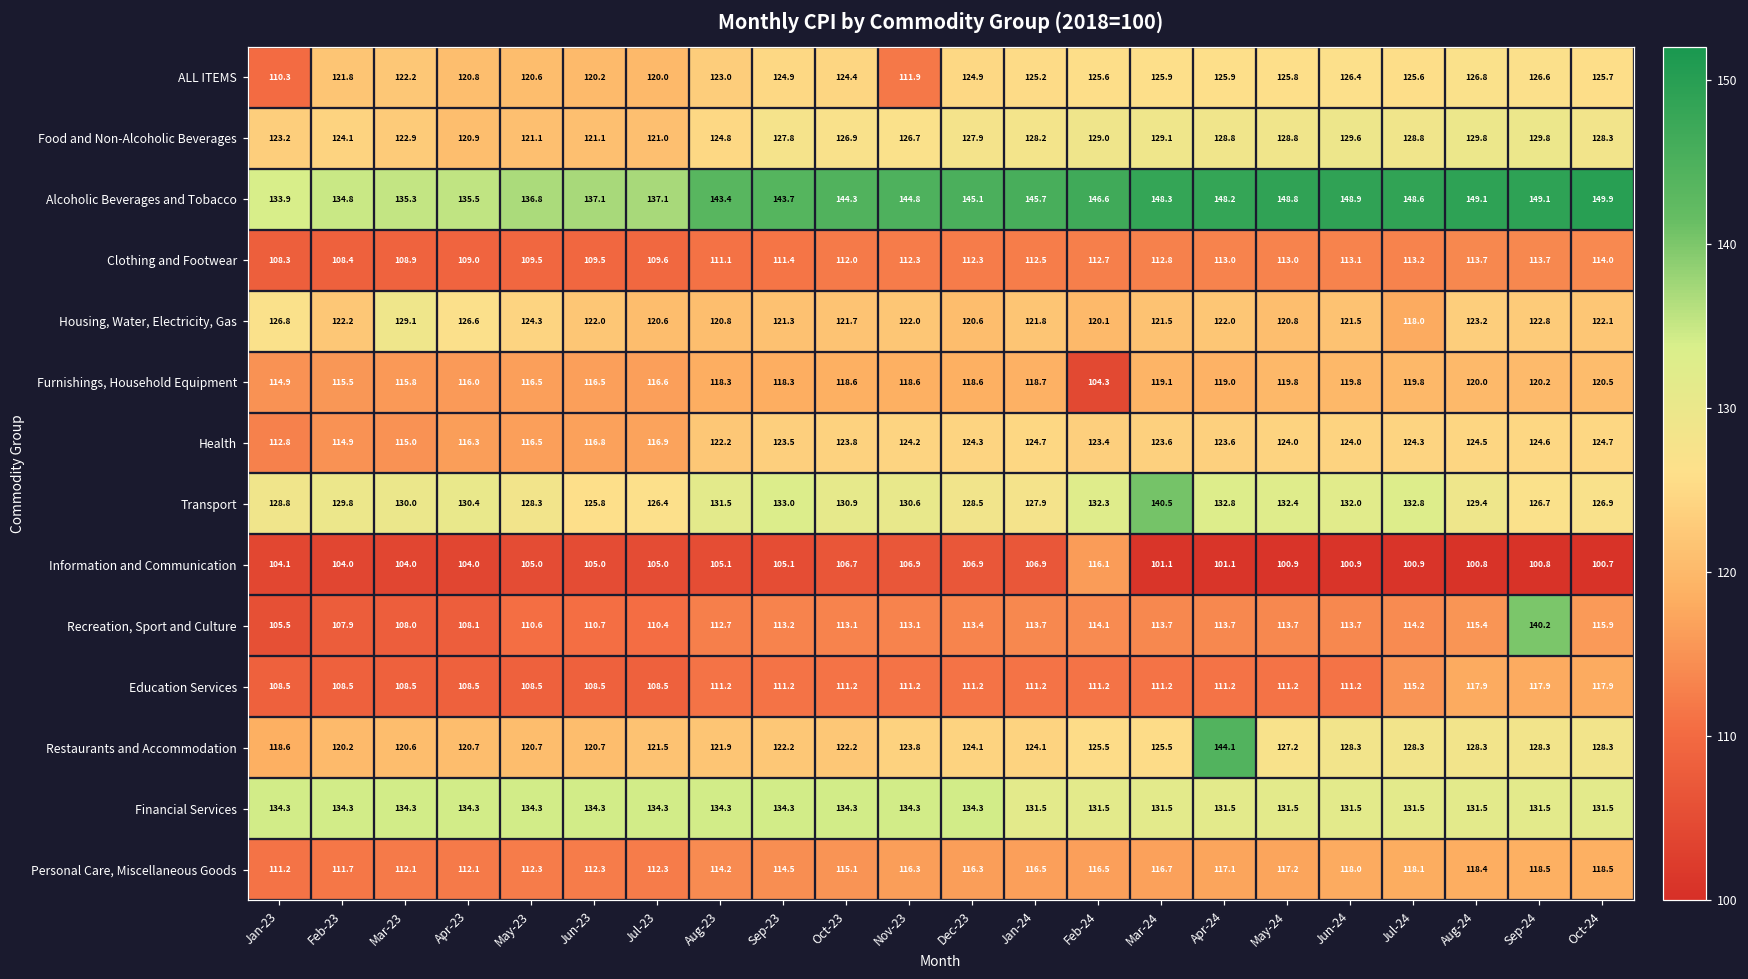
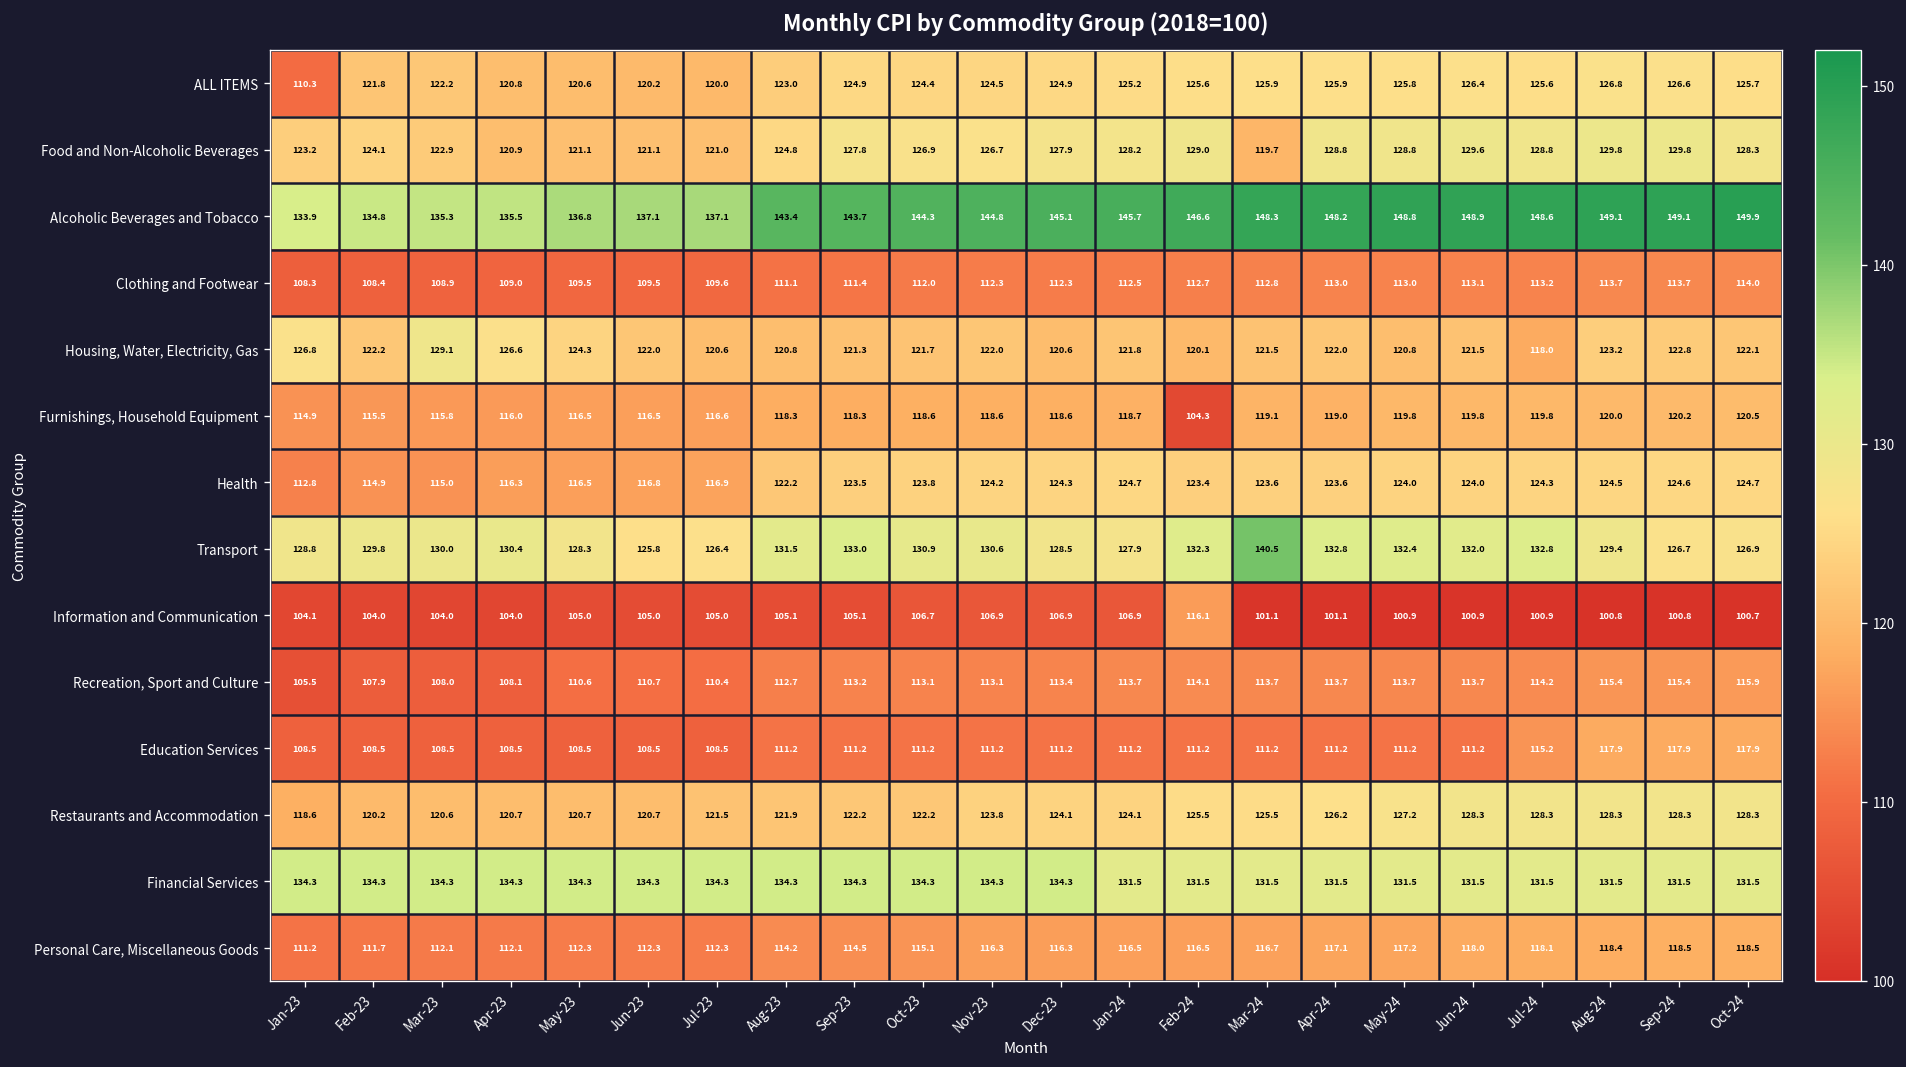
ALL ITEMS, Nov-23: 111.9 -> 124.5
Food and Non-Alcoholic Beverages, Mar-24: 129.1 -> 119.7
Recreation, Sport and Culture, Sep-24: 140.2 -> 115.4
Restaurants and Accommodation, Apr-24: 144.1 -> 126.2
